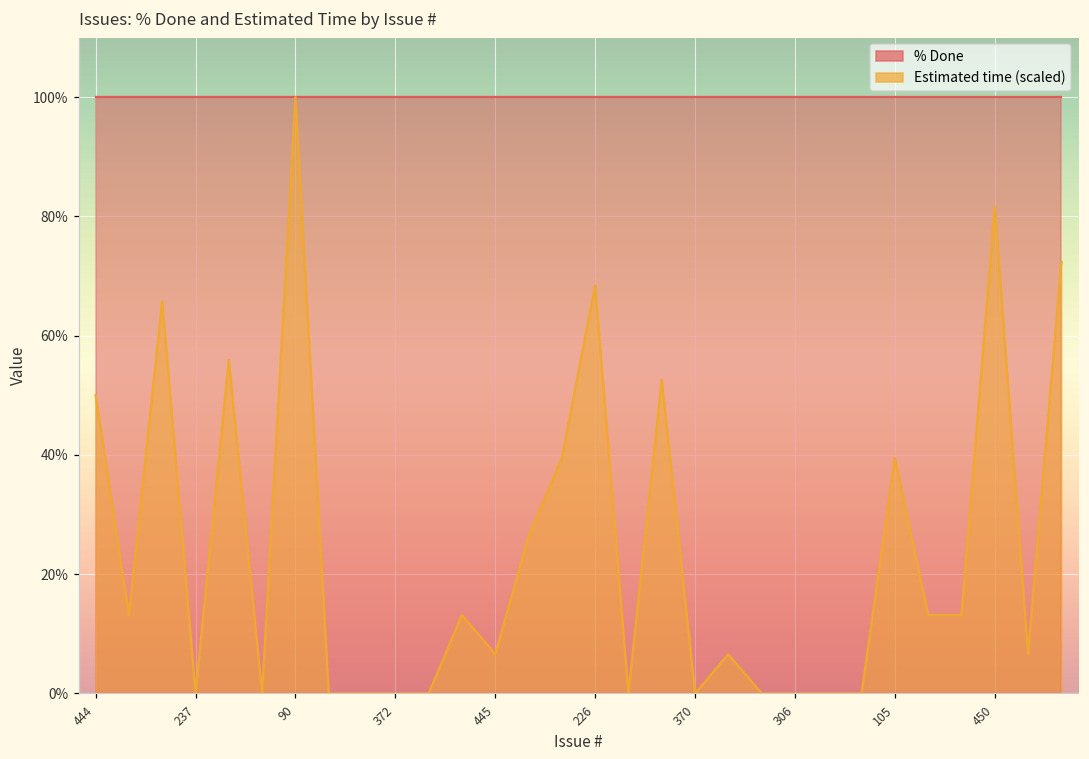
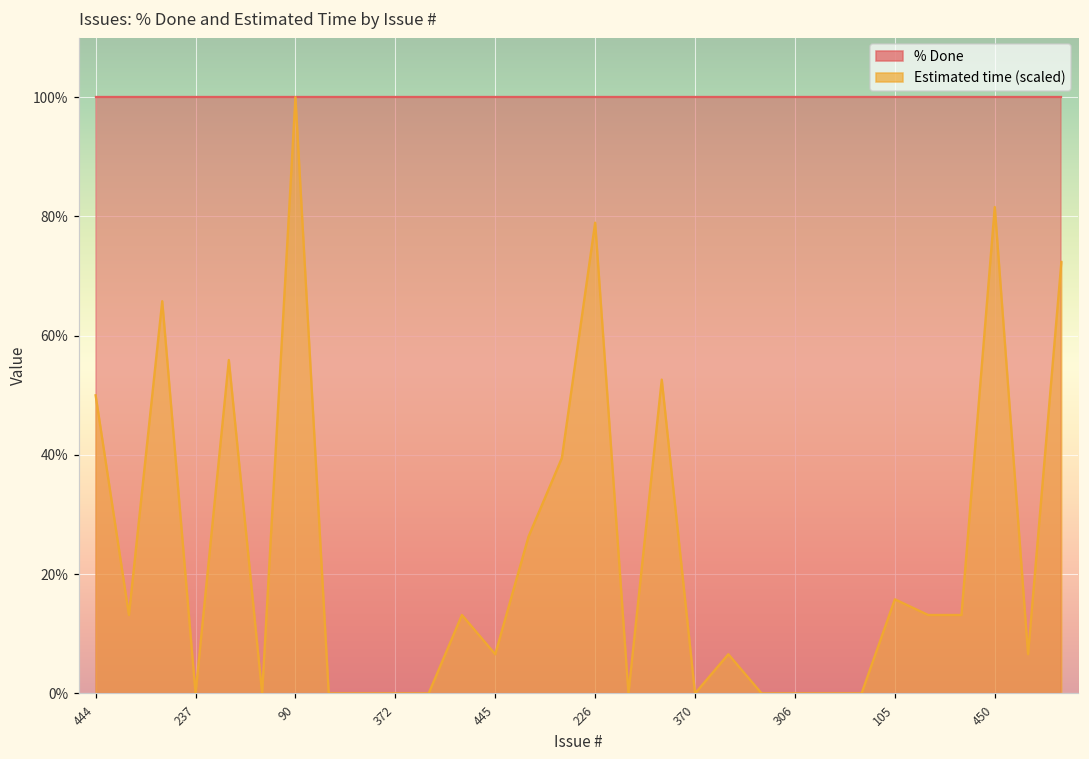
Estimated time (scaled), 226: 68% -> 79%
Estimated time (scaled), 105: 39% -> 16%
